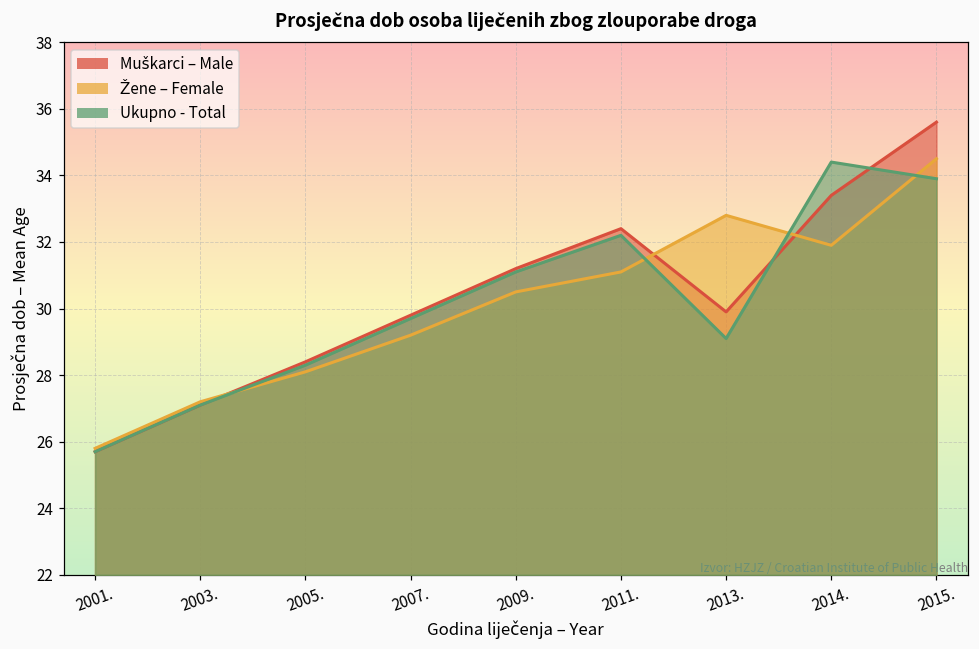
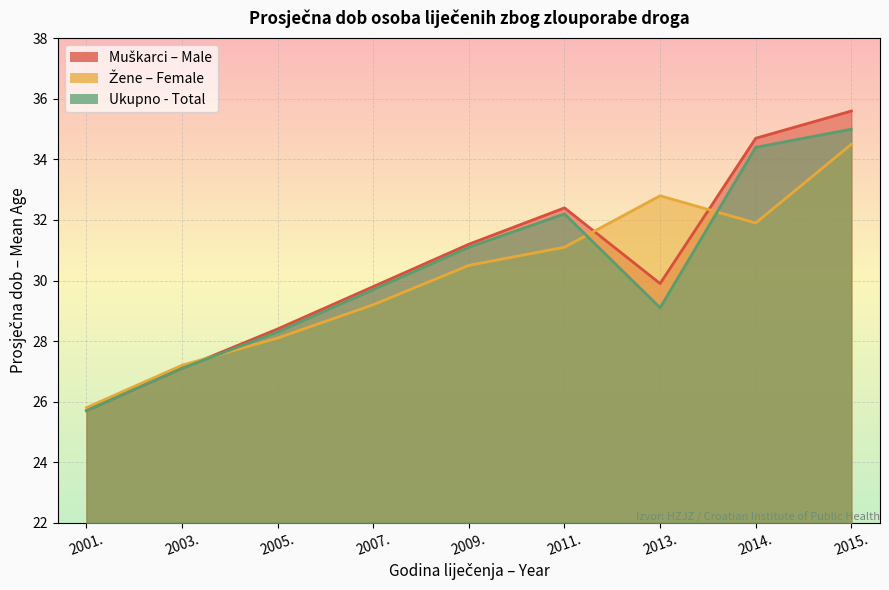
Muškarci – Male, 2014.: 33.4 -> 34.7
Ukupno - Total, 2015.: 33.9 -> 35.0
